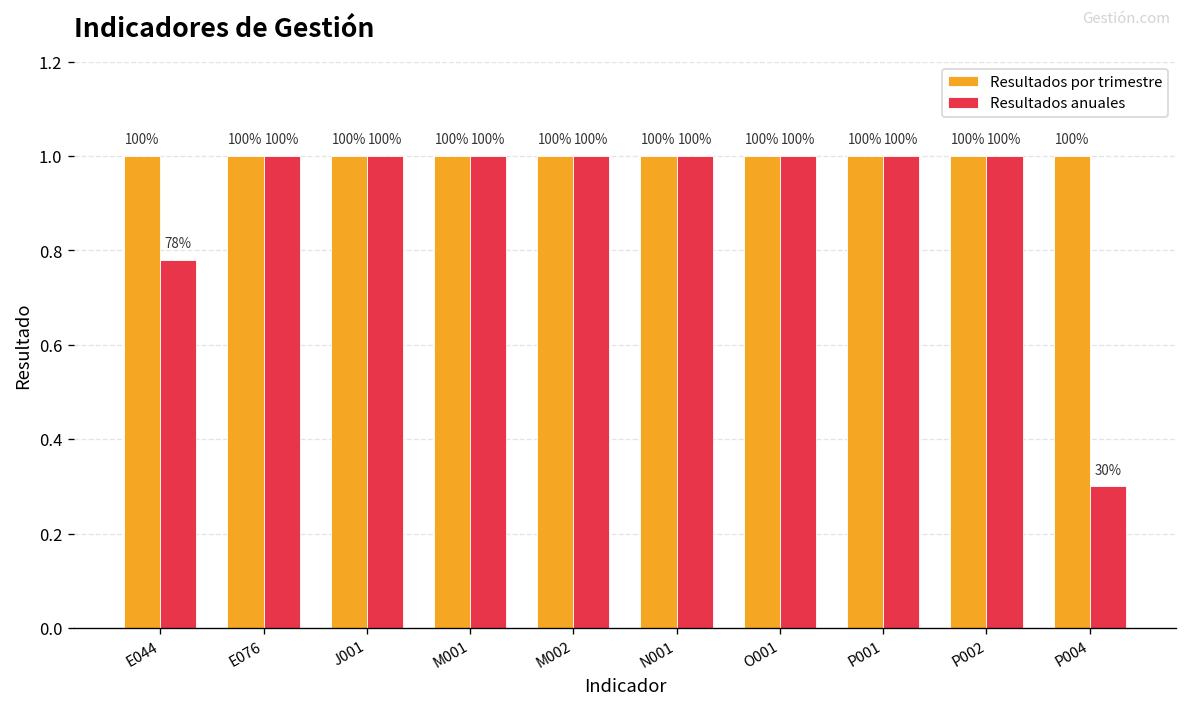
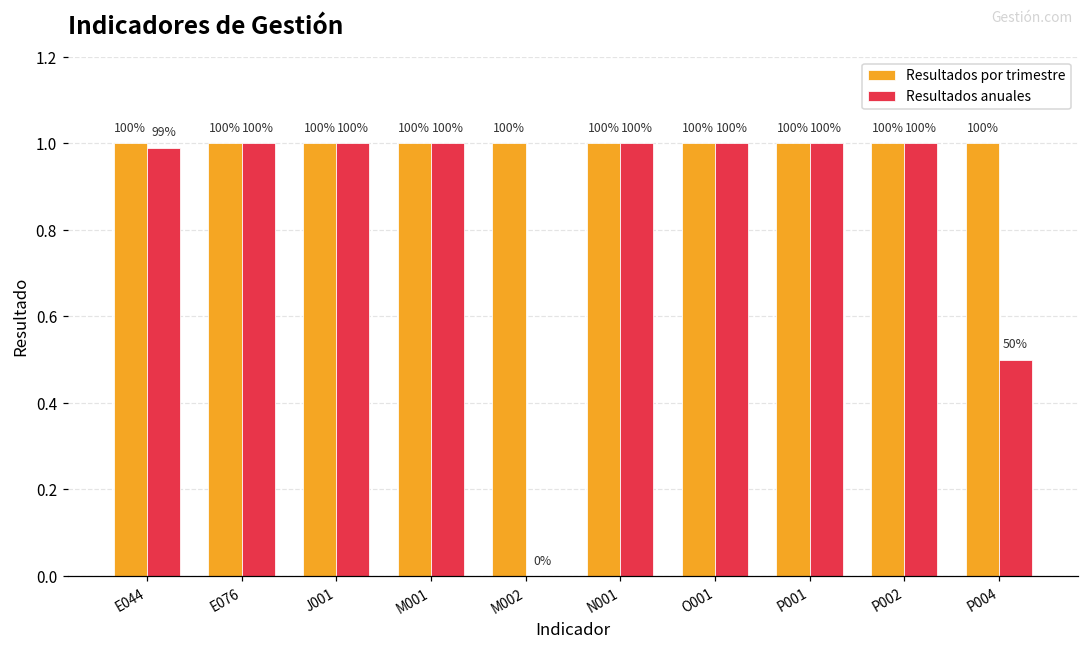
Resultados anuales, E044: 78% -> 99%
Resultados anuales, M002: 100% -> 0%
Resultados anuales, P004: 30% -> 50%
